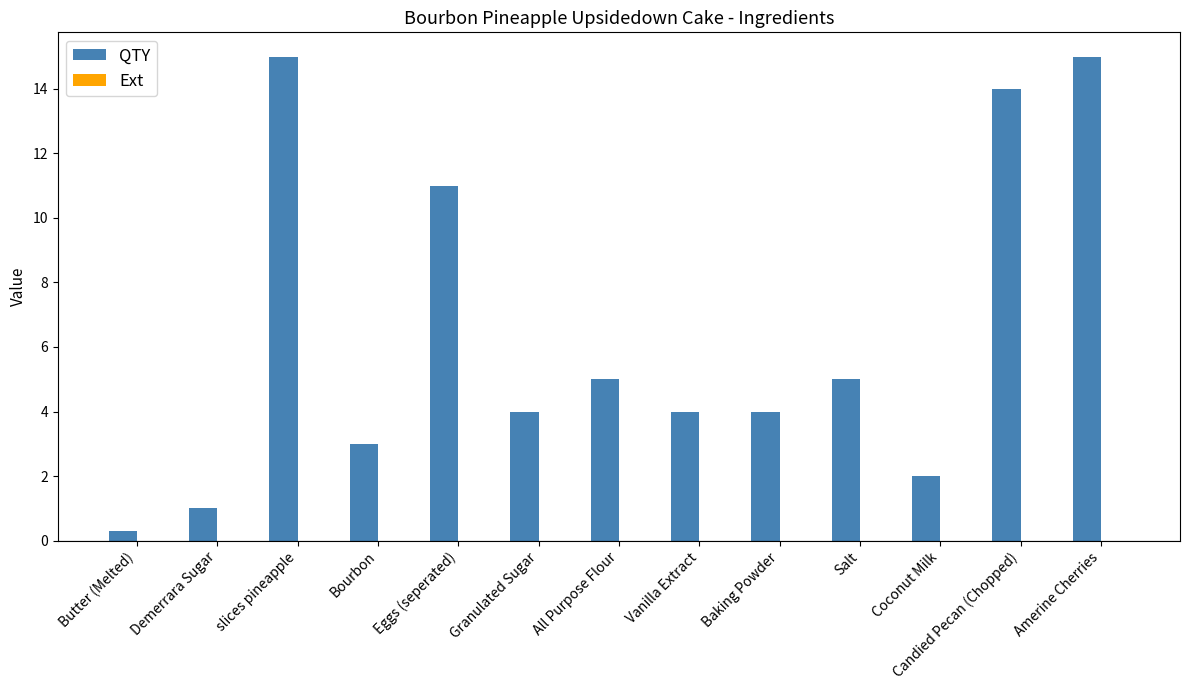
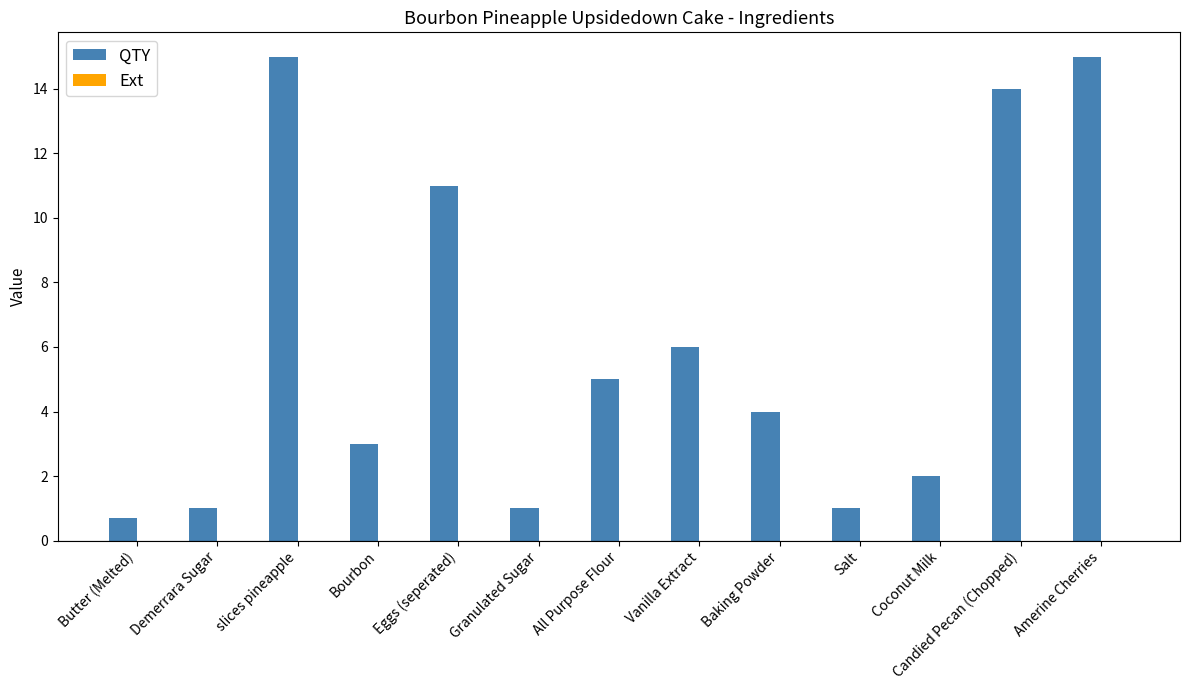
QTY, Butter (Melted): 0.3 -> 0.7
QTY, Granulated Sugar: 4 -> 1
QTY, Vanilla Extract: 4 -> 6
QTY, Salt: 5 -> 1
